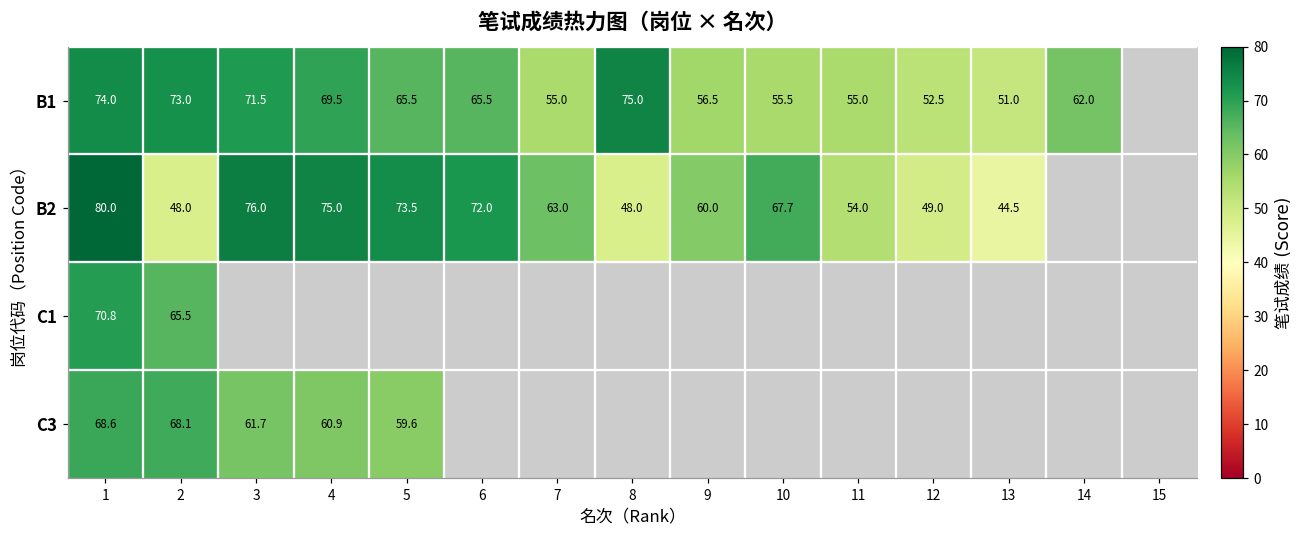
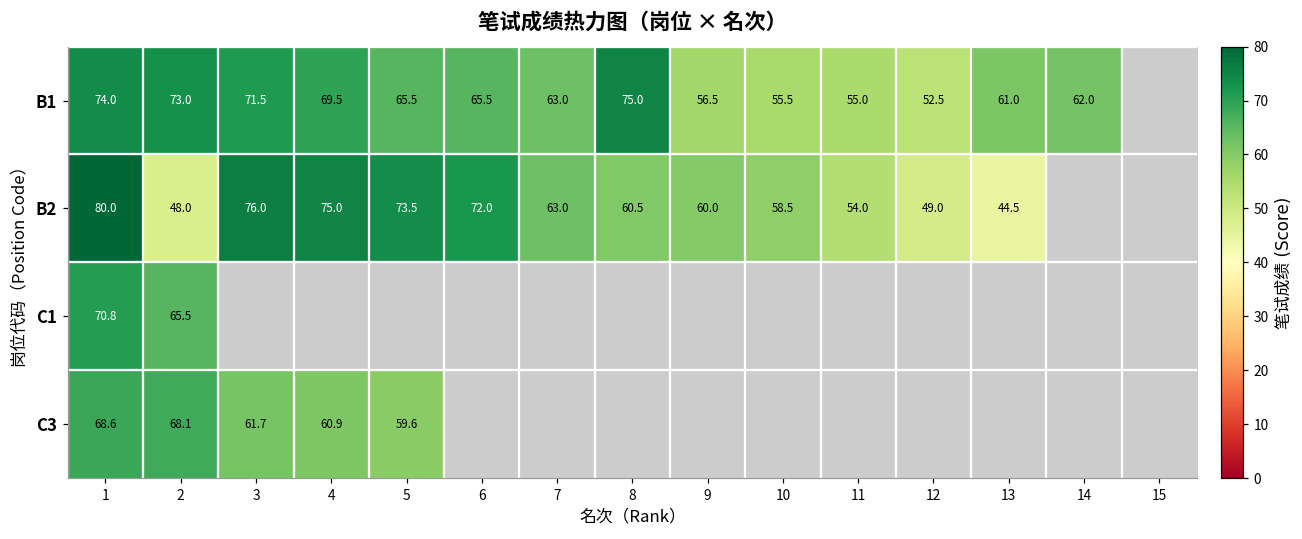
B1, 7: 55.0 -> 63.0
B1, 13: 51.0 -> 61.0
B2, 8: 48.0 -> 60.5
B2, 10: 67.7 -> 58.5
